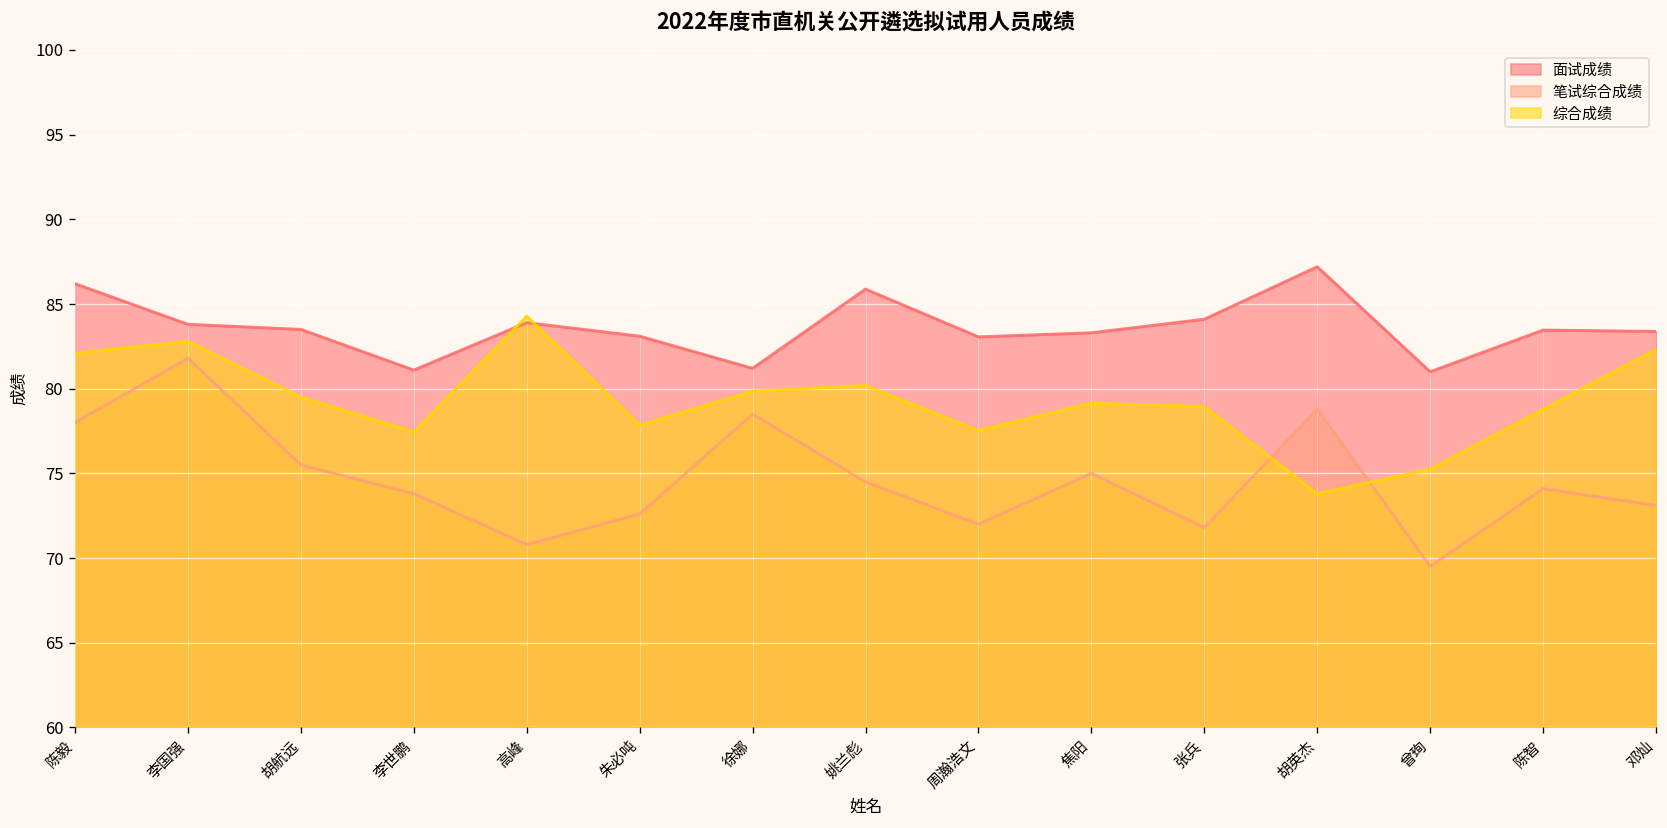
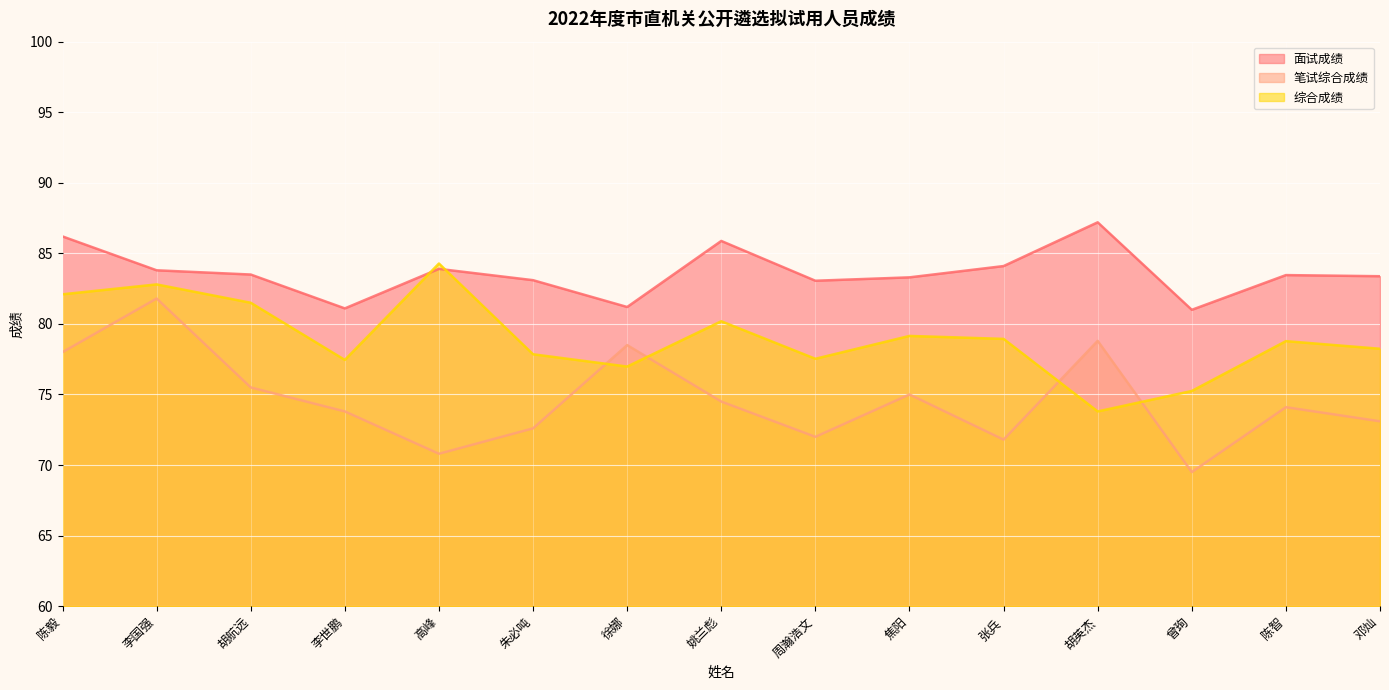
综合成绩, 胡航远: 79.5 -> 81.5
综合成绩, 徐娜: 79.9 -> 77.0
综合成绩, 邓灿: 82.3 -> 78.2
